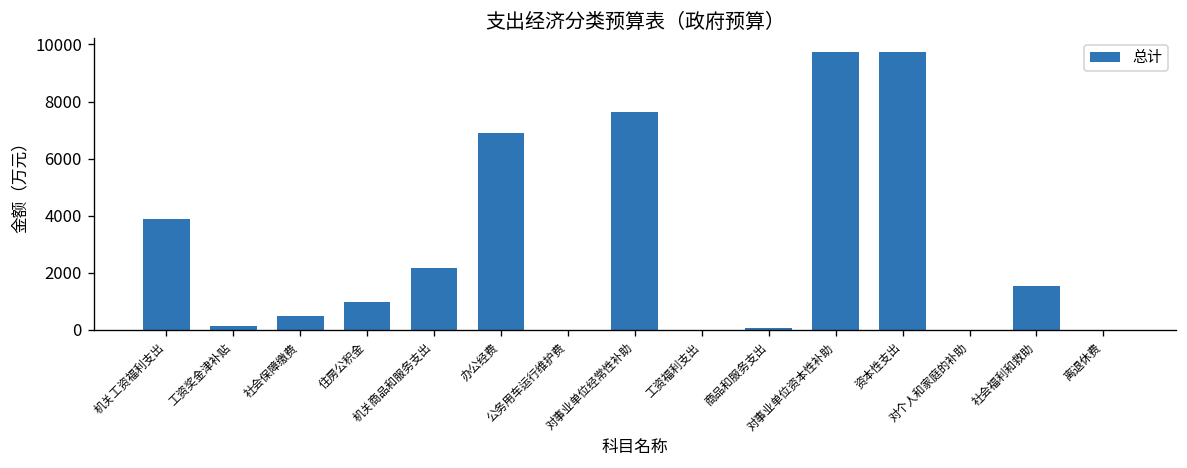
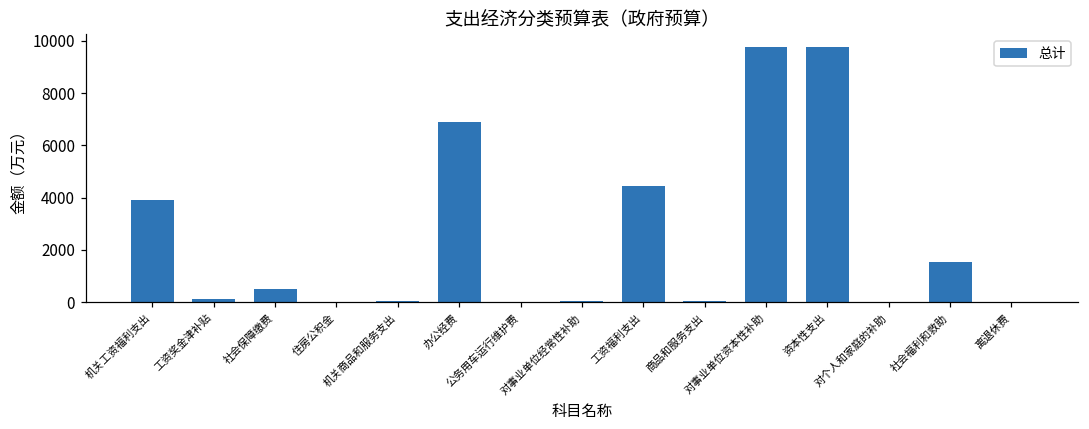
住房公积金: 1000 -> 0
机关商品和服务支出: 2200 -> 0
对事业单位经常性补助: 7600 -> 0
工资福利支出: 0 -> 4500
